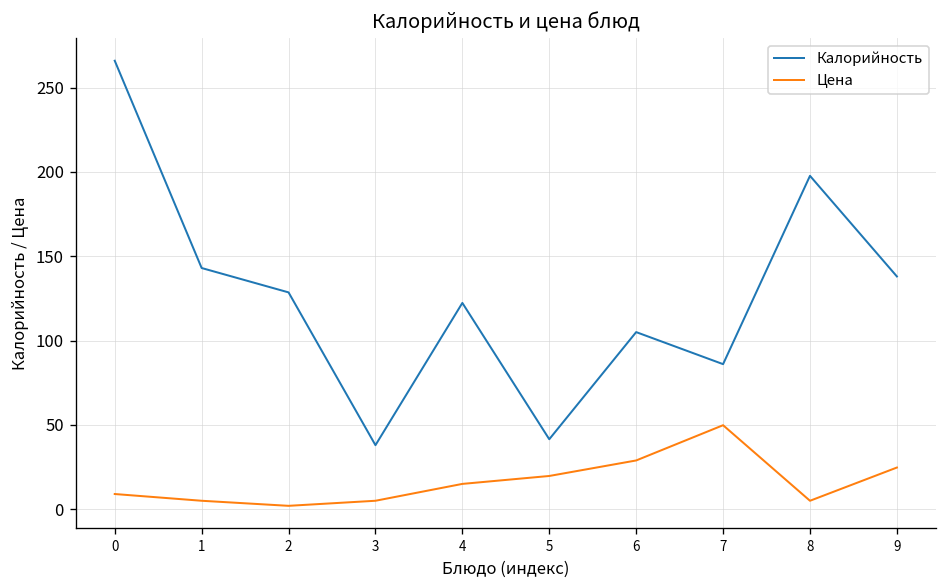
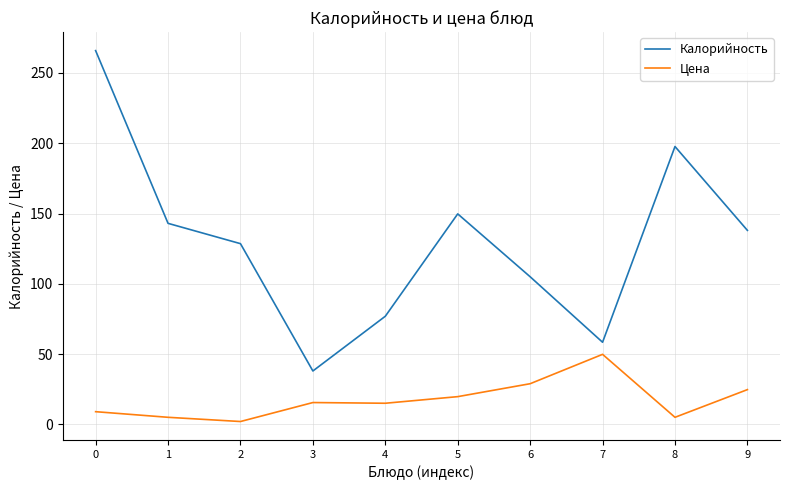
Цена, 3: 5 -> 16
Калорийность, 4: 122 -> 77
Калорийность, 5: 41 -> 150
Калорийность, 7: 86 -> 58
